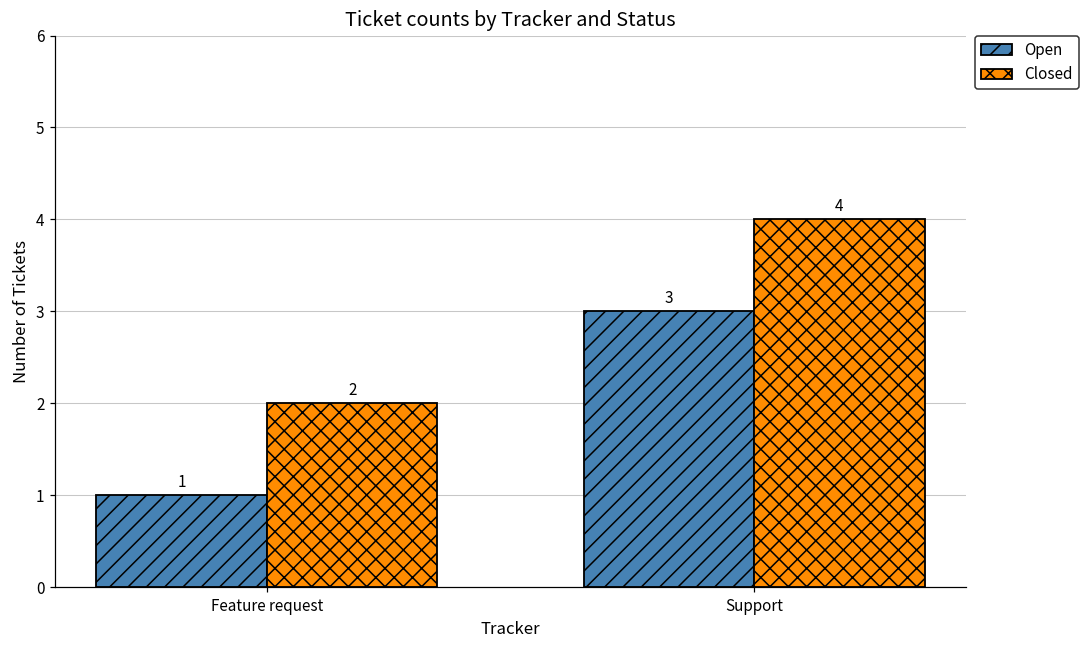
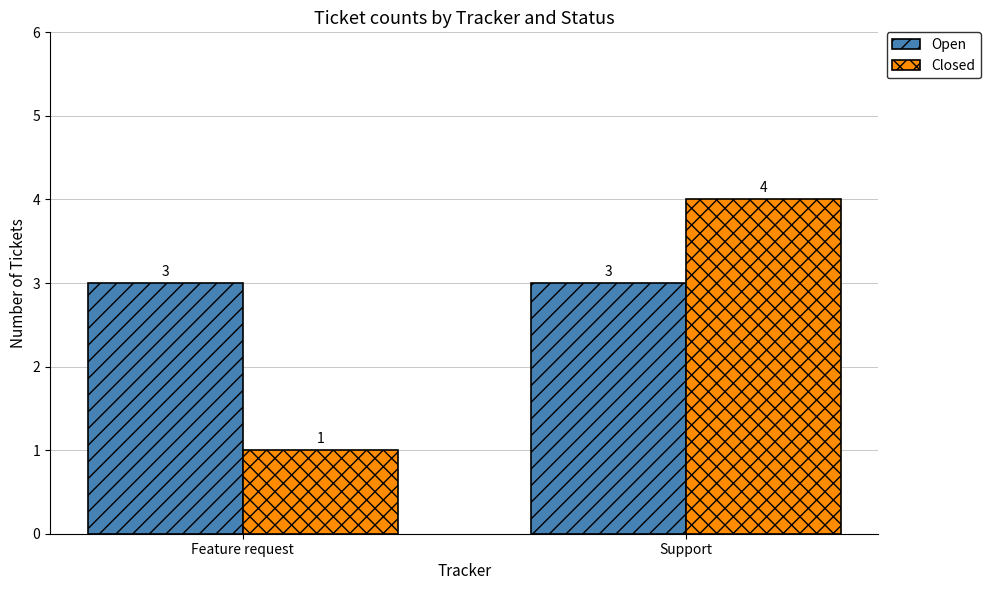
Open, Feature request: 1 -> 3
Closed, Feature request: 2 -> 1
